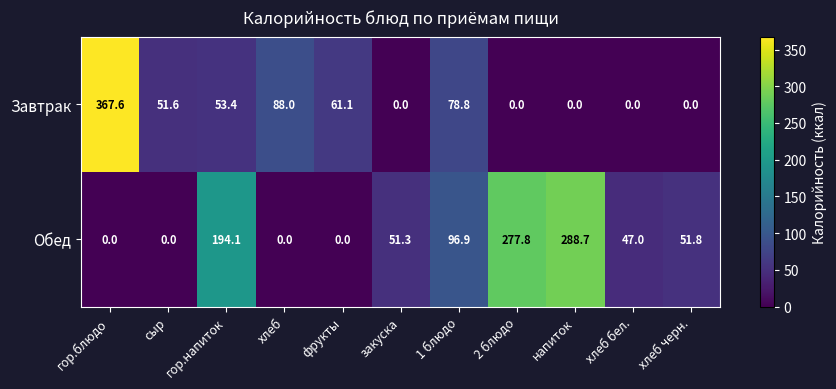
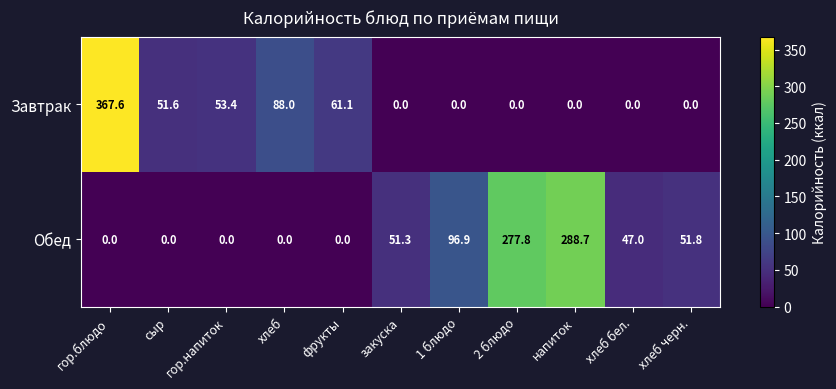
Завтрак, 1 блюдо: 78.8 -> 0.0
Обед, гор.напиток: 194.1 -> 0.0
